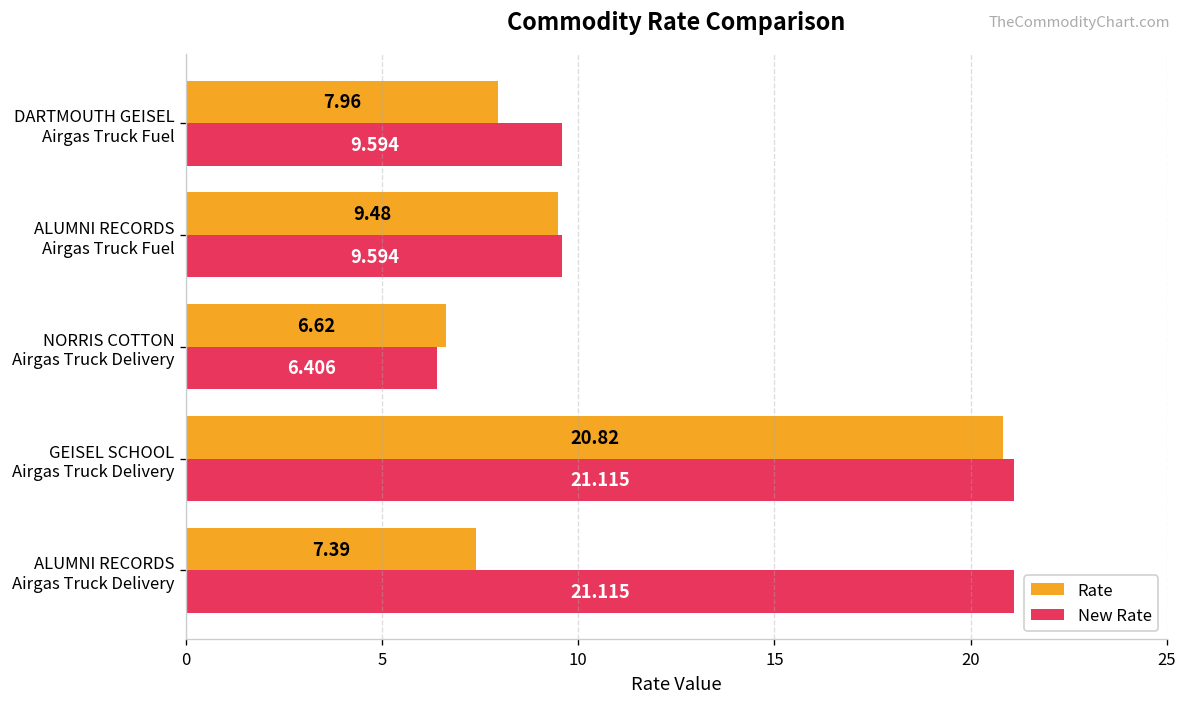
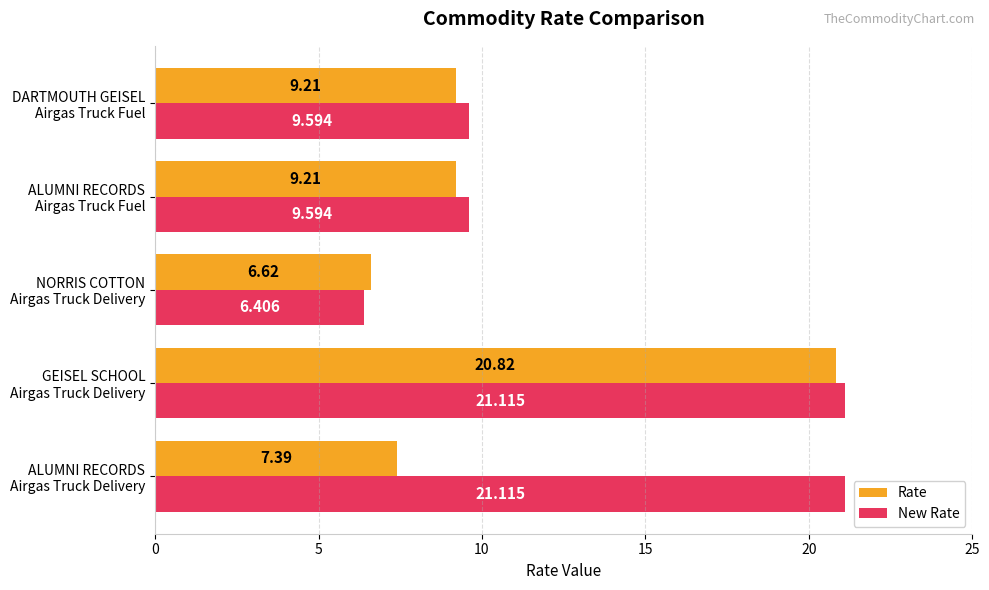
Rate, DARTMOUTH GEISEL Airgas Truck Fuel: 7.96 -> 9.21
Rate, ALUMNI RECORDS Airgas Truck Fuel: 9.48 -> 9.21
